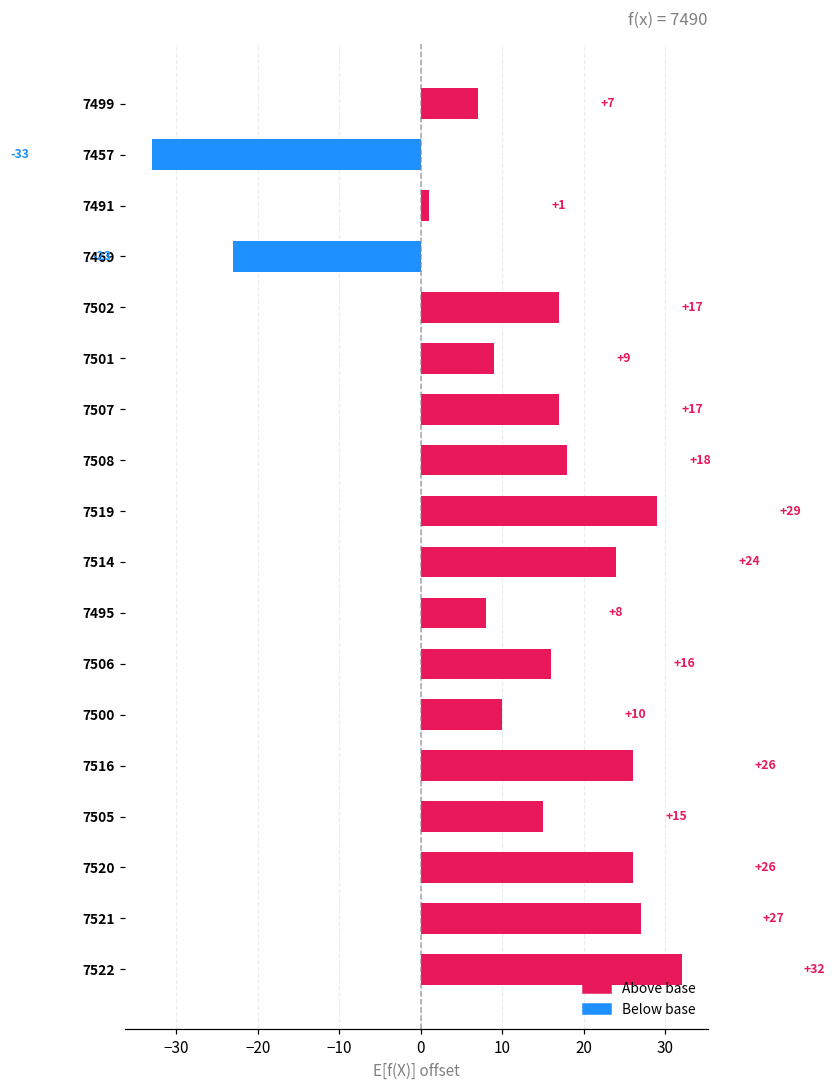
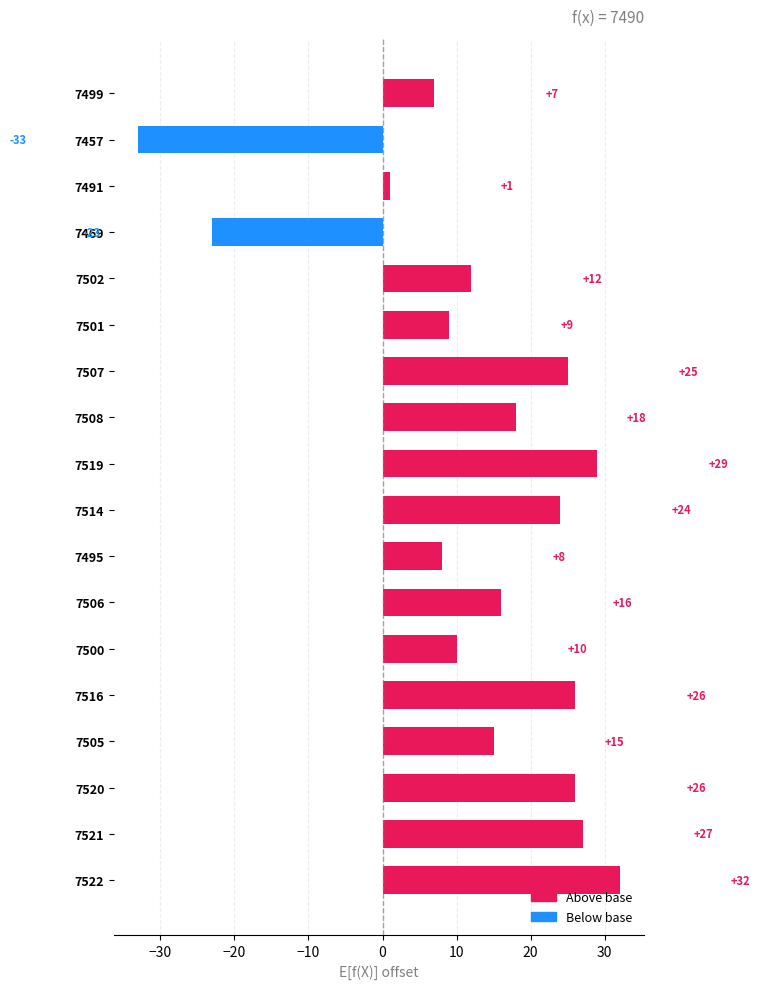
7502: +17 -> +12
7507: +17 -> +25
